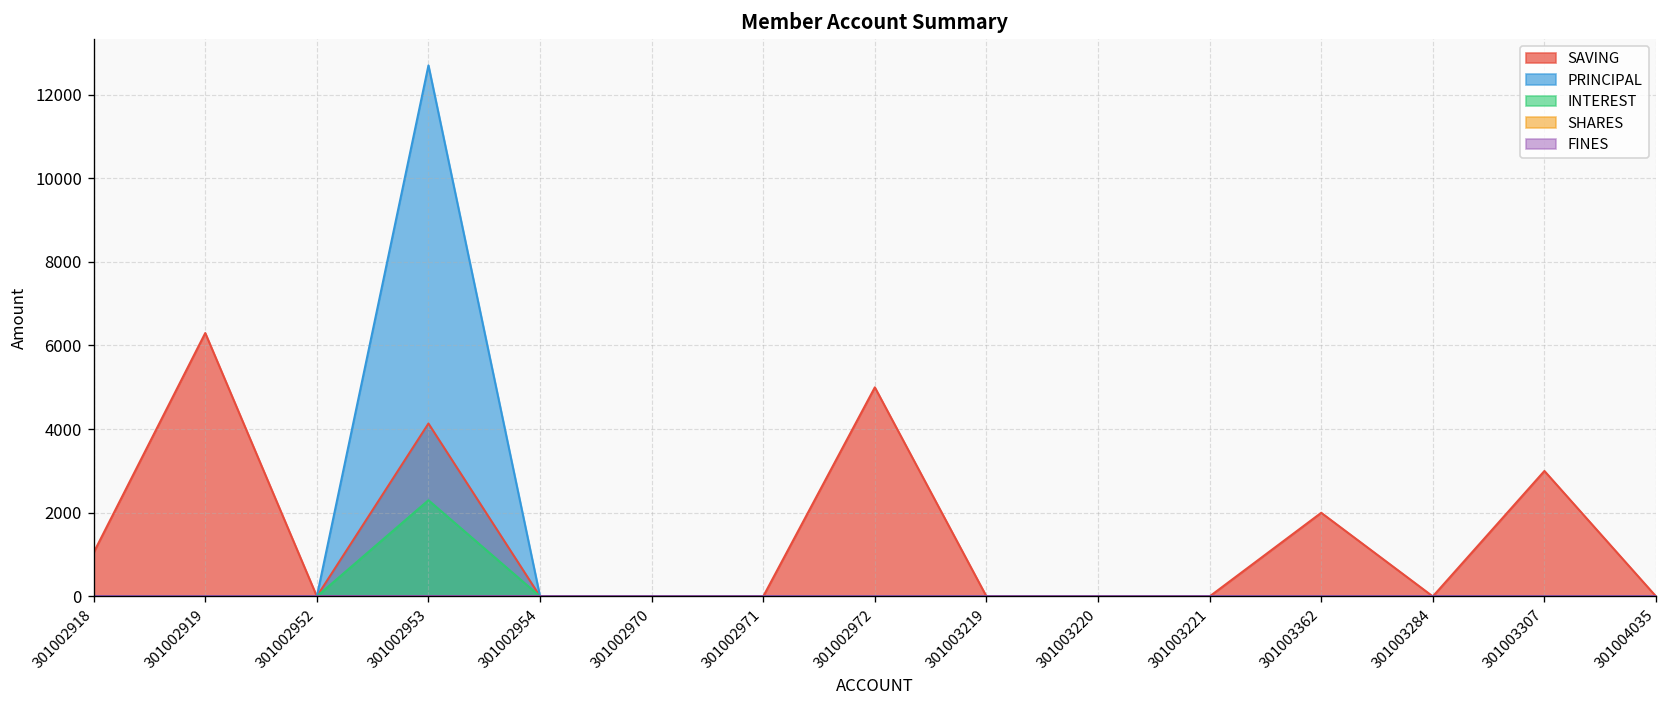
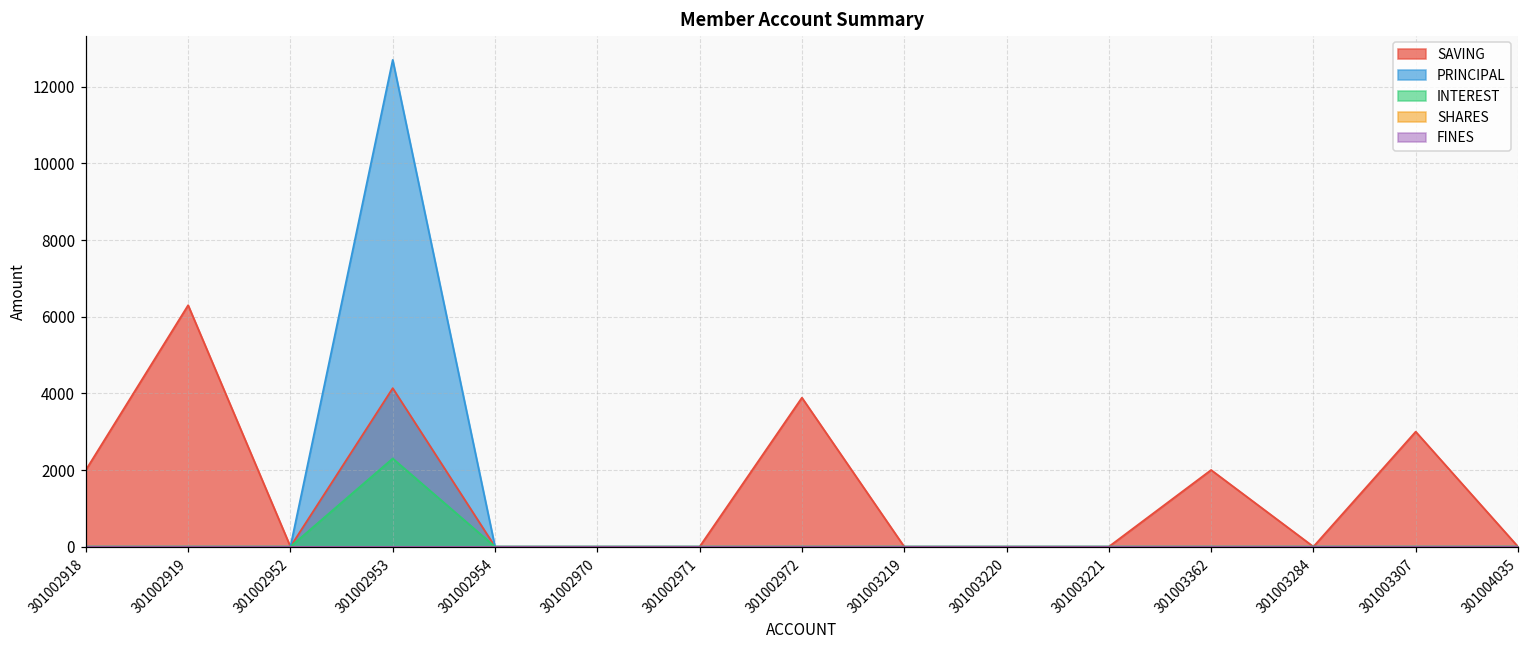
SAVING, 301002918: 1000 -> 2000
SAVING, 301002972: 5000 -> 3900
